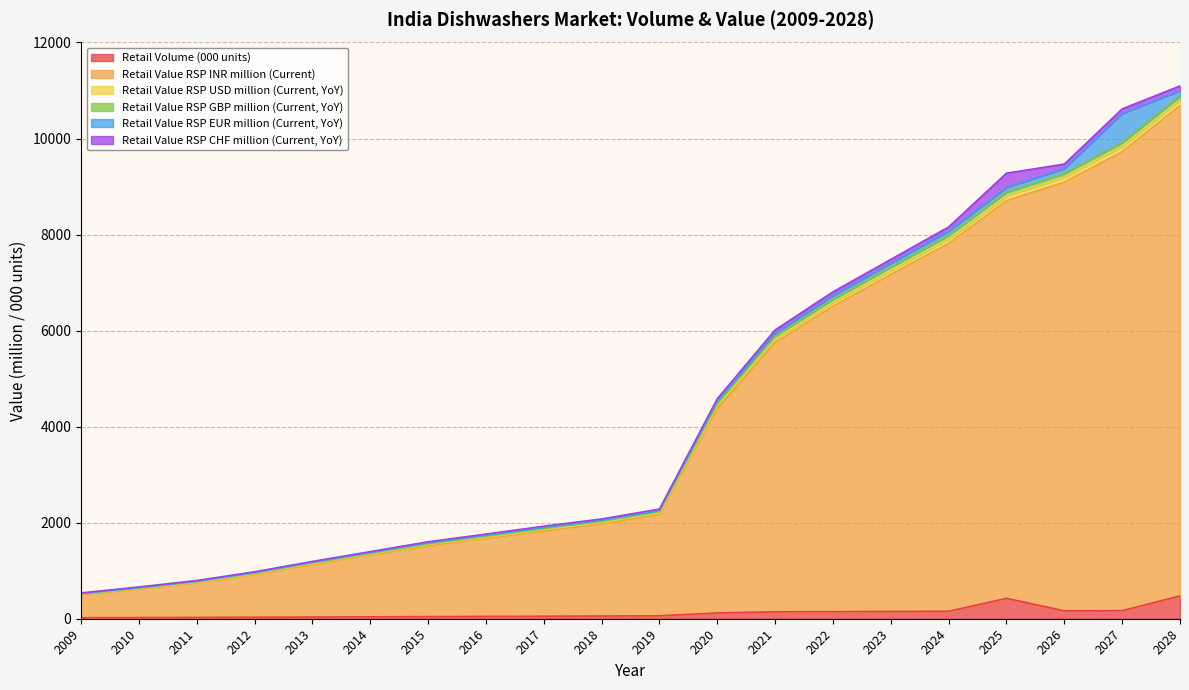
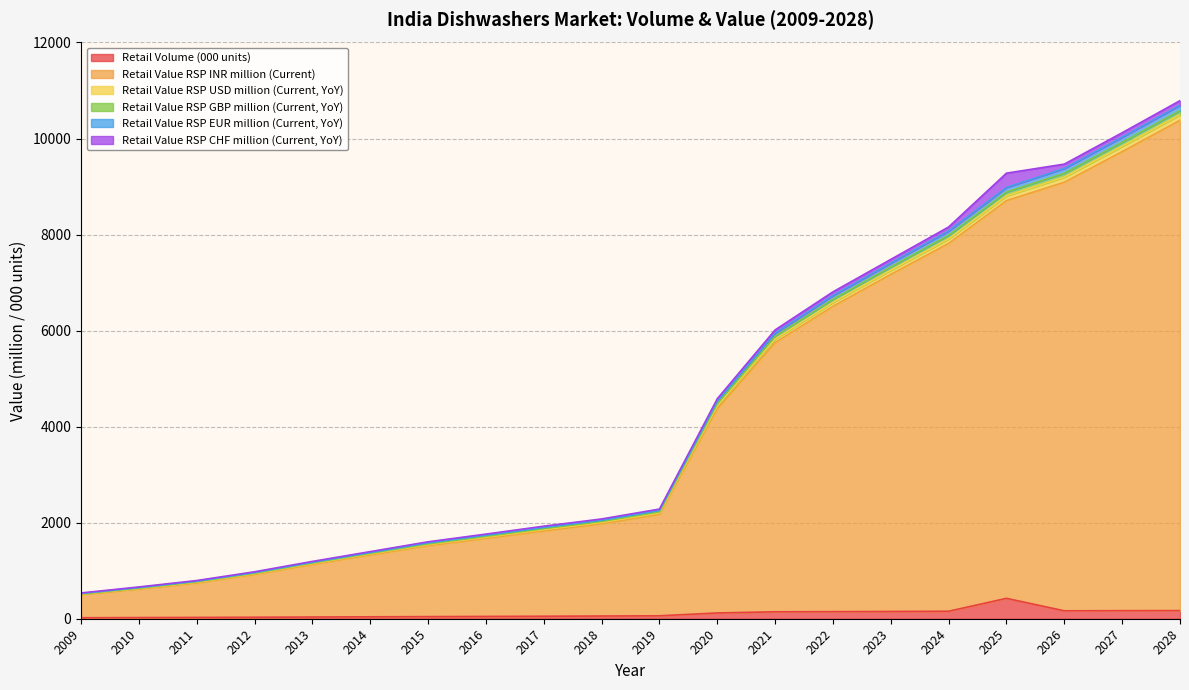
Retail Value RSP EUR million (Current, YoY), 2027: 600 -> 100
Retail Volume (000 units), 2028: 500 -> 200
